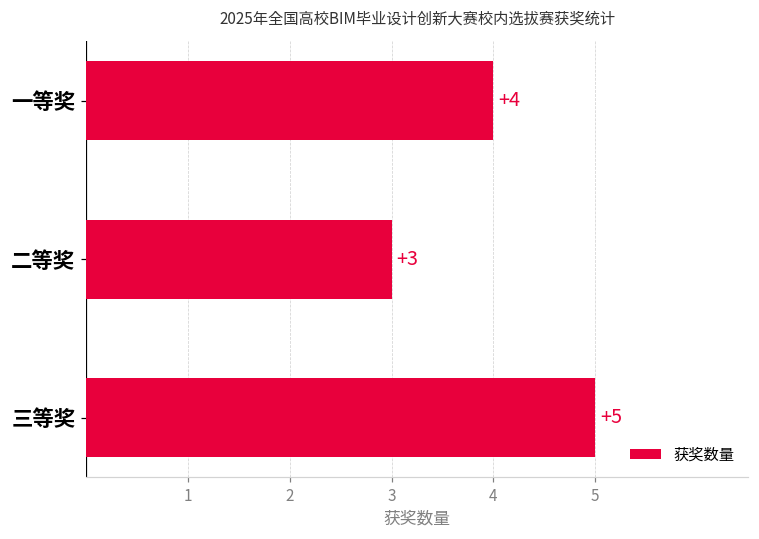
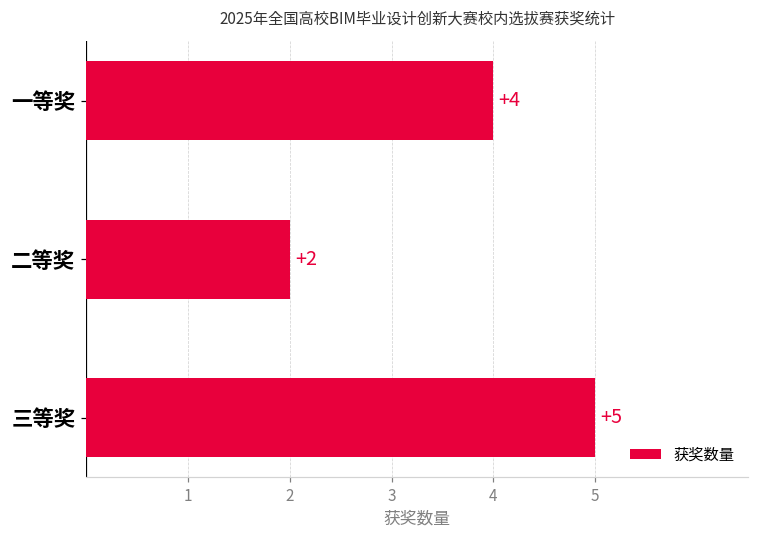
二等奖: +3 -> +2
